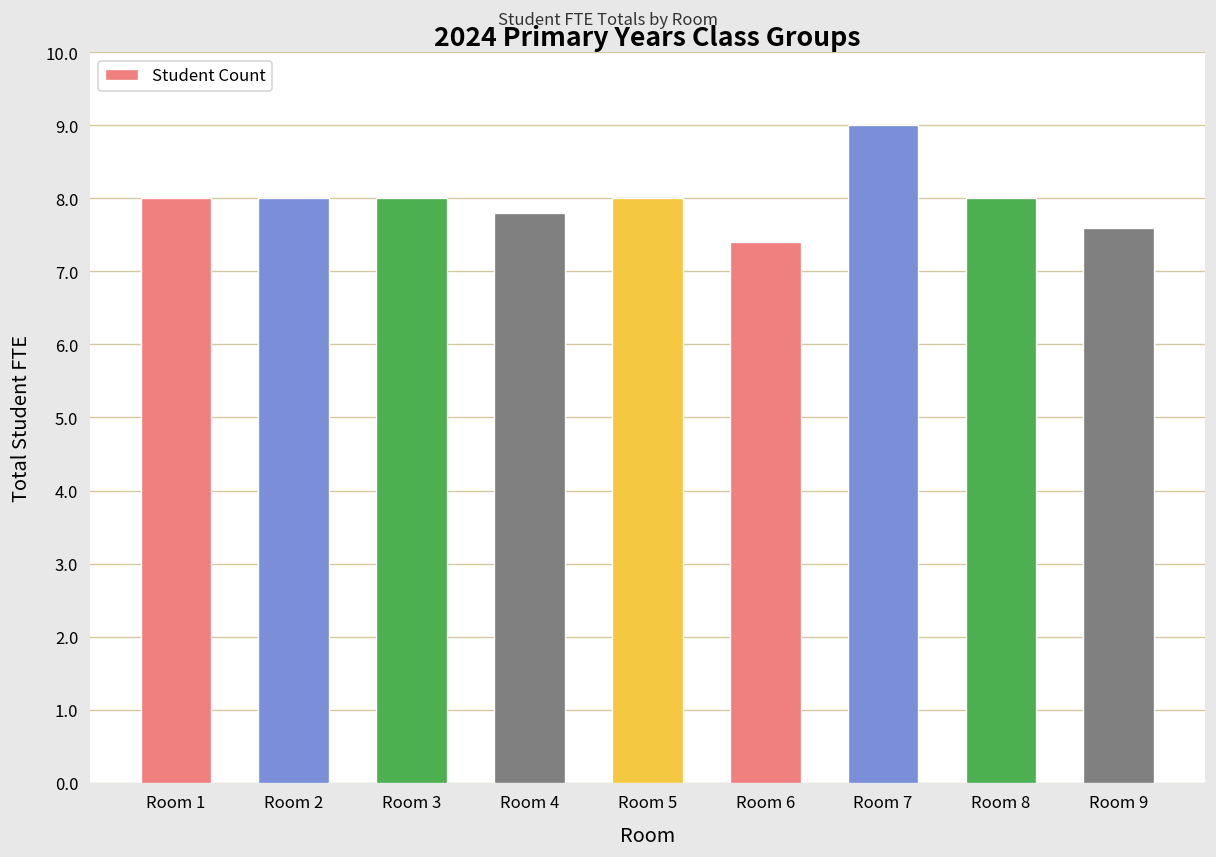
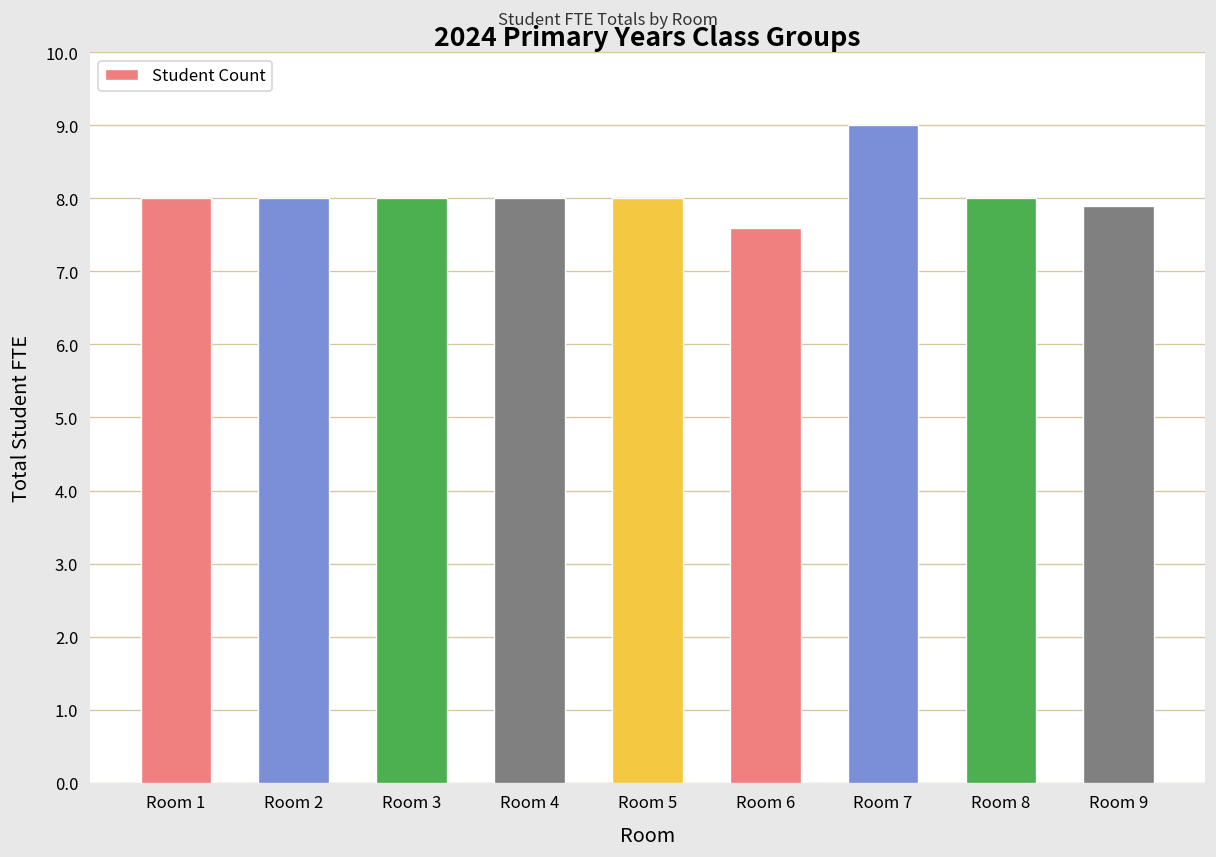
Room 4: 7.8 -> 8.0
Room 6: 7.4 -> 7.6
Room 9: 7.6 -> 7.9
